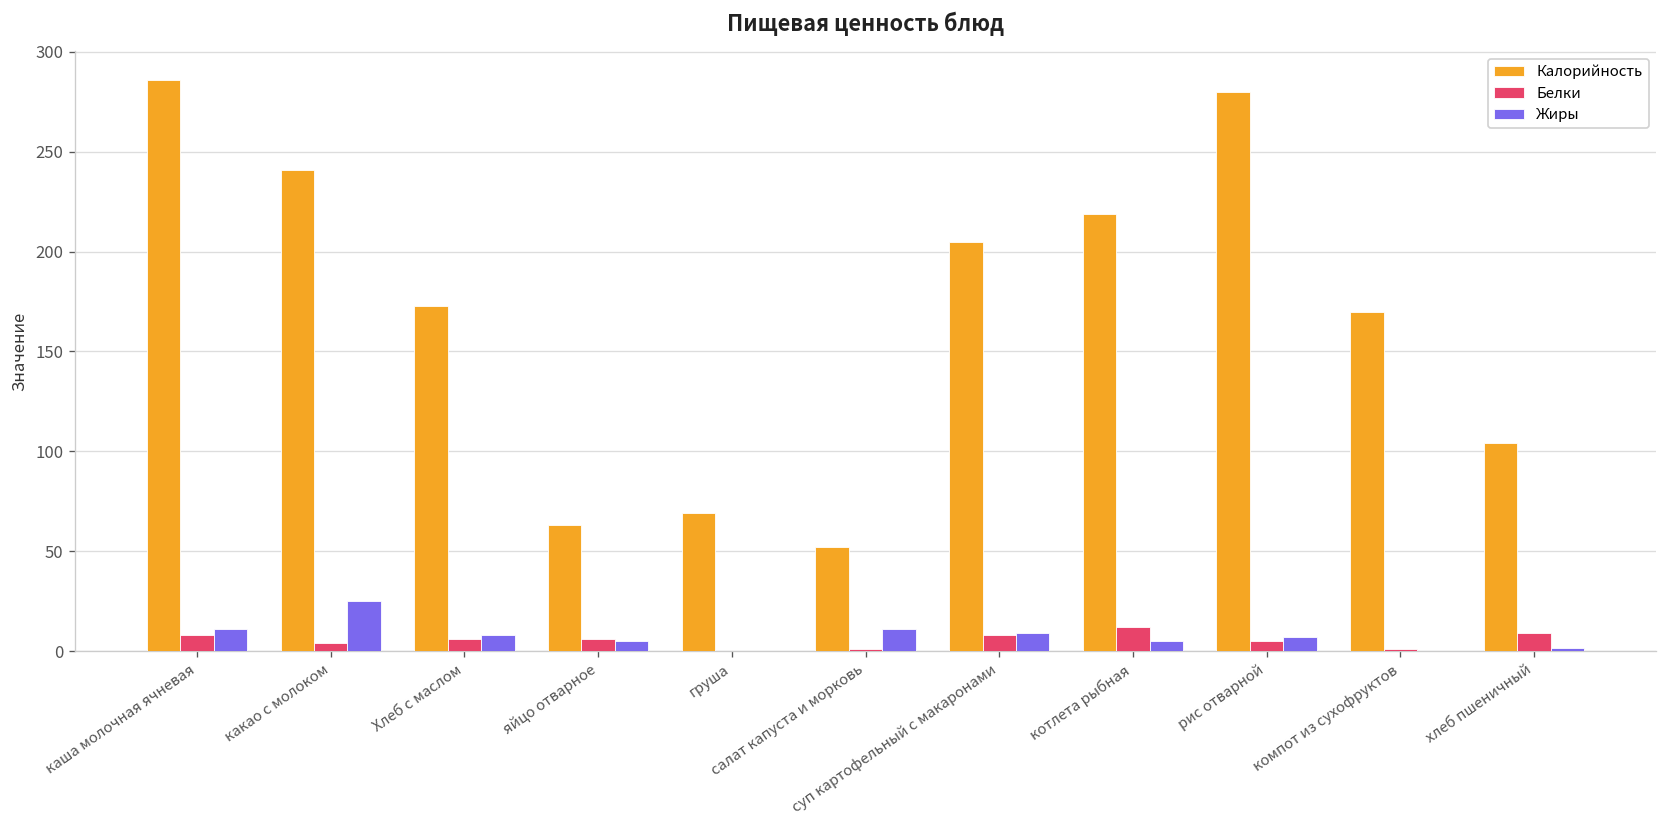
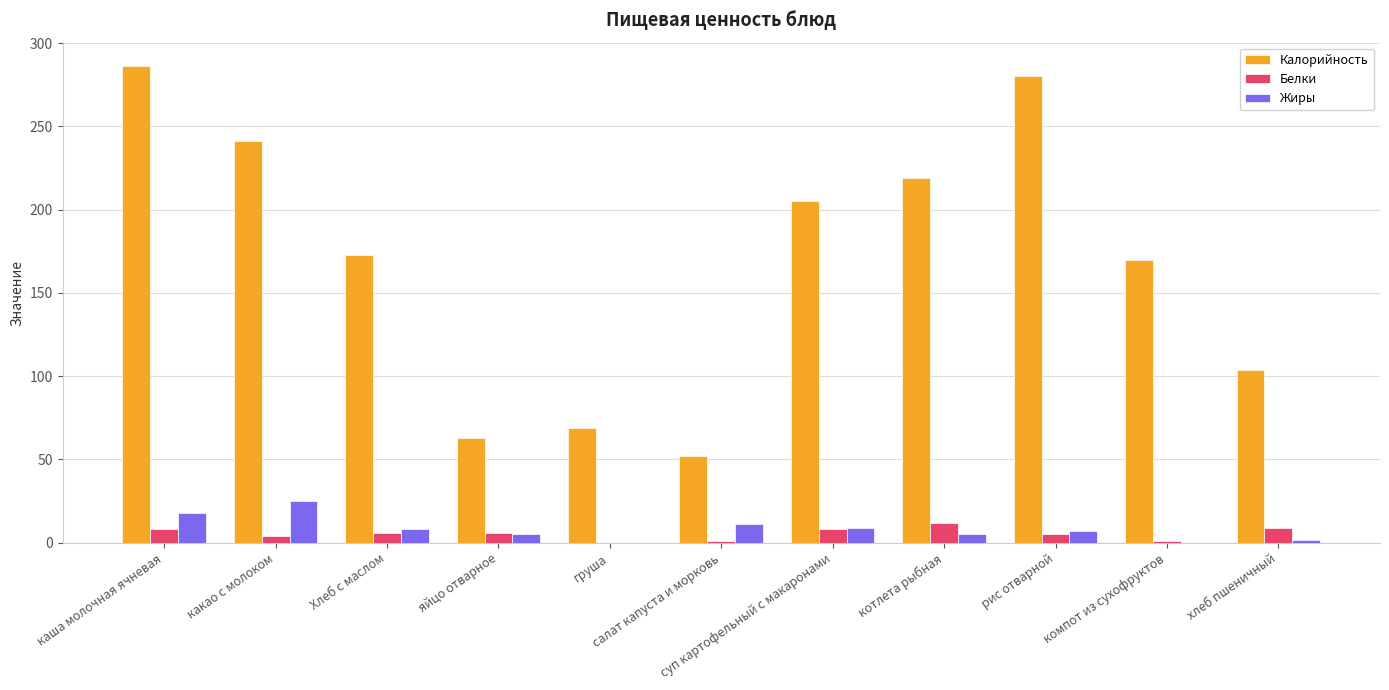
Жиры, каша молочная ячневая: 11 -> 18
